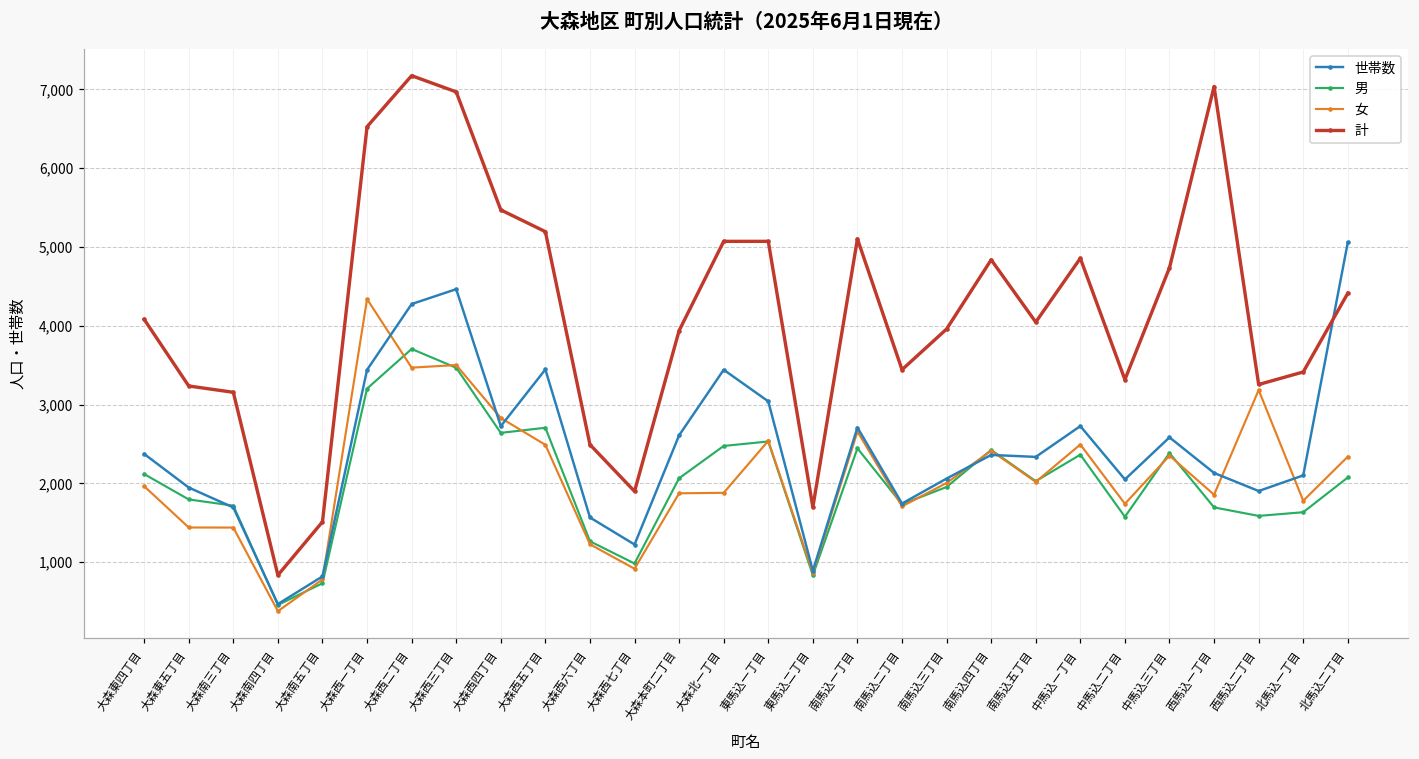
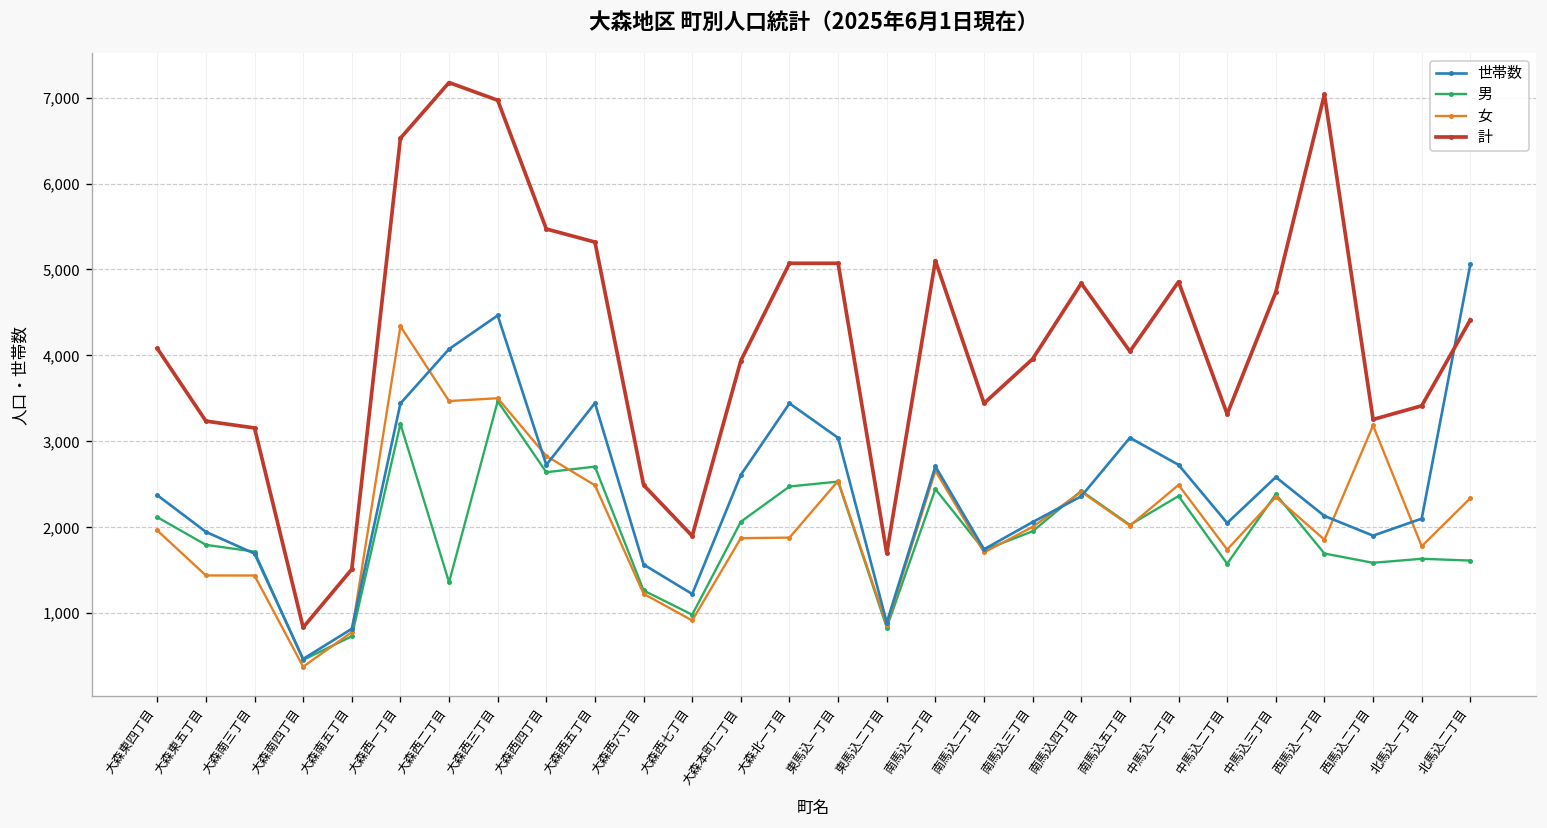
世帯数, 大森西二丁目: 4,300 -> 4,100
男, 大森西二丁目: 3,700 -> 1,400
計, 大森西五丁目: 5,200 -> 5,300
世帯数, 南馬込五丁目: 2,300 -> 3,000
男, 北馬込二丁目: 2,100 -> 1,600
